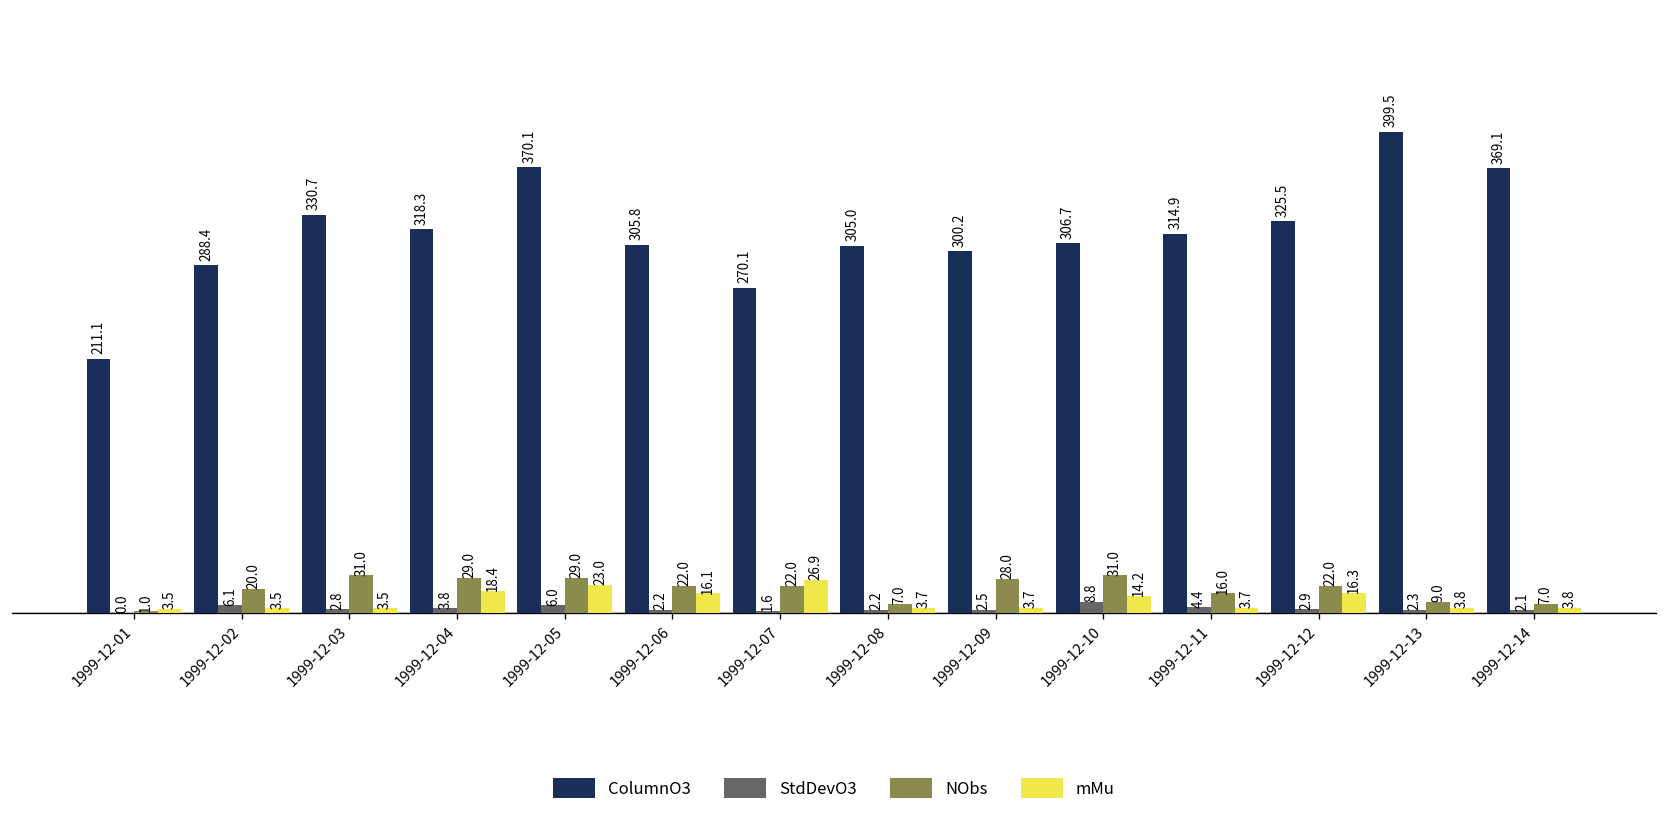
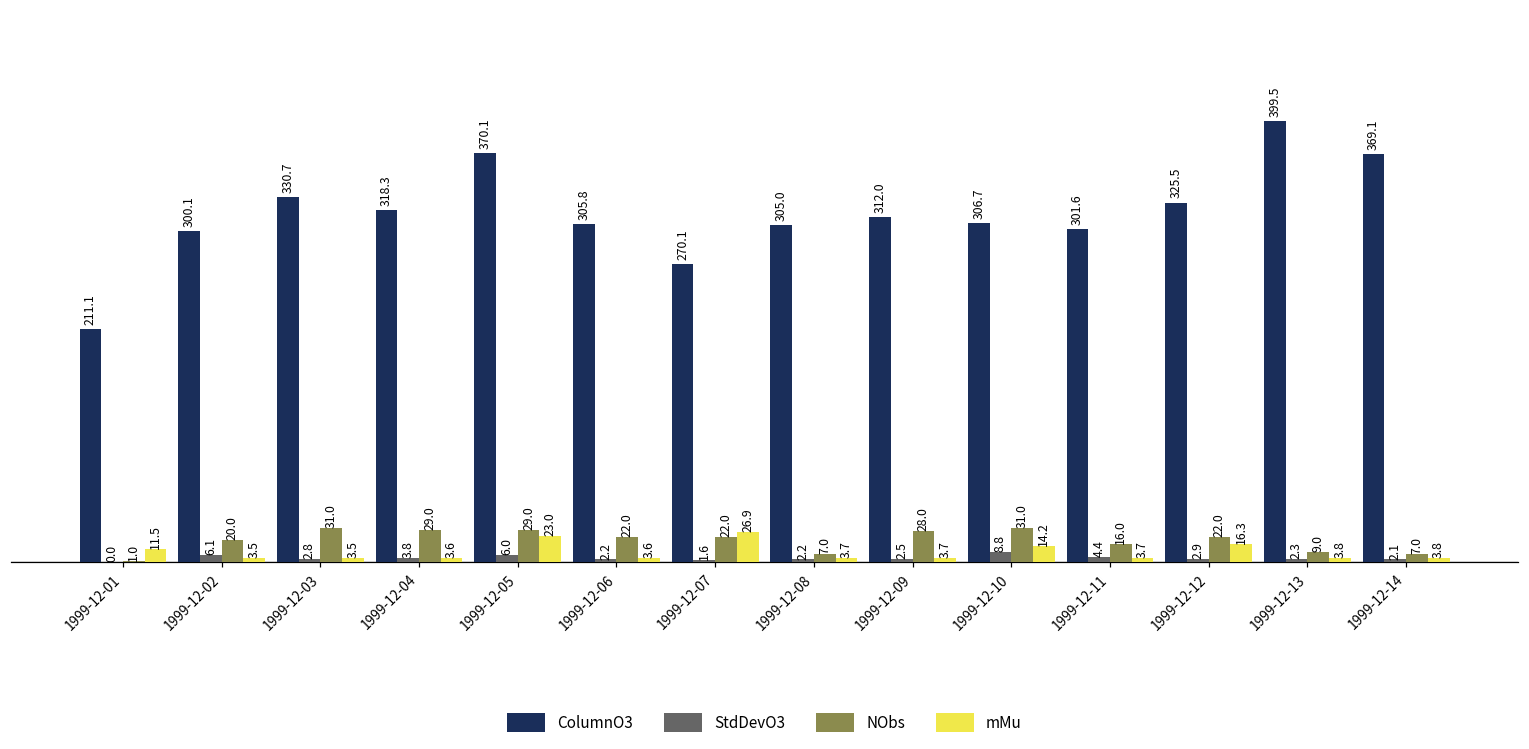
mMu, 1999-12-01: 3.5 -> 11.5
ColumnO3, 1999-12-02: 288.4 -> 300.1
mMu, 1999-12-04: 18.4 -> 3.6
mMu, 1999-12-06: 16.1 -> 3.6
ColumnO3, 1999-12-09: 300.2 -> 312.0
ColumnO3, 1999-12-11: 314.9 -> 301.6
